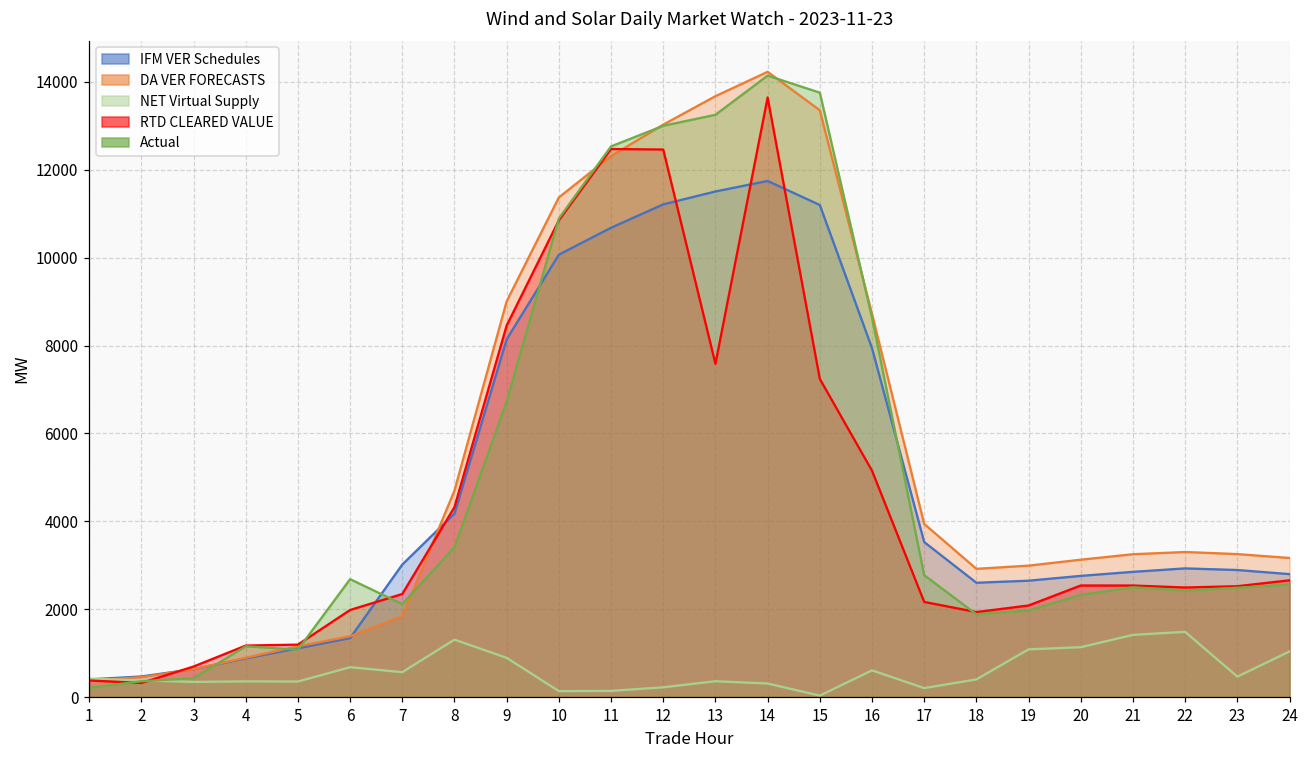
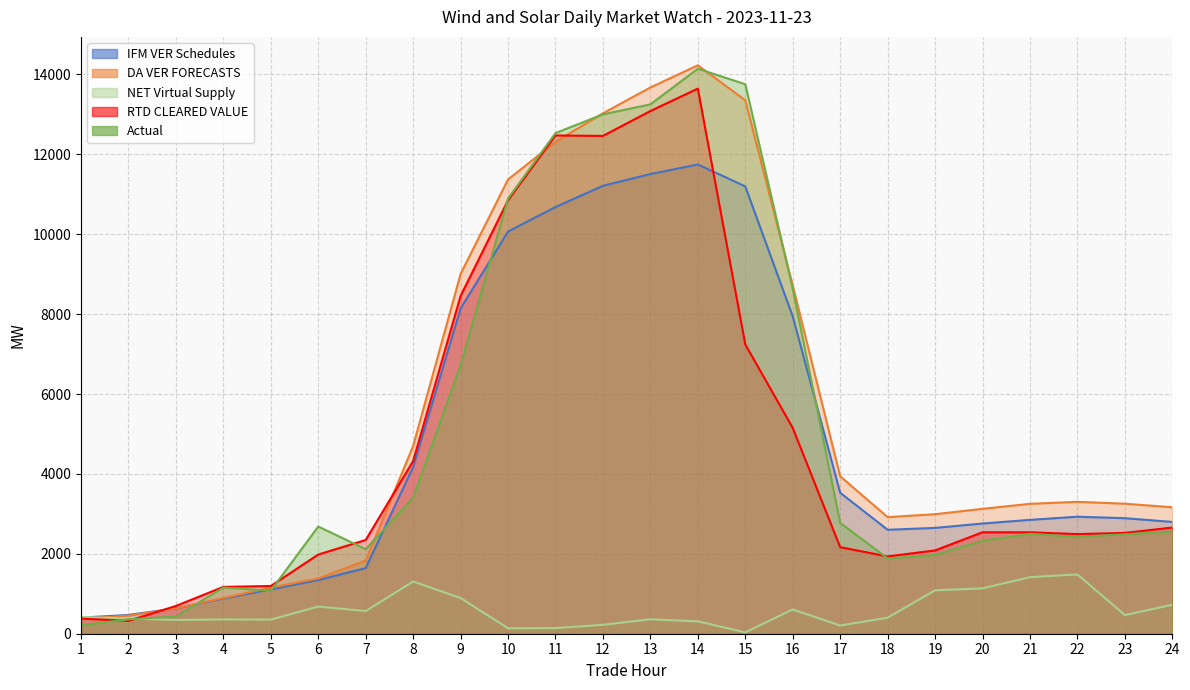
IFM VER Schedules, 7: 3000 -> 1600
RTD CLEARED VALUE, 13: 7600 -> 13100
NET Virtual Supply, 24: 1000 -> 700
